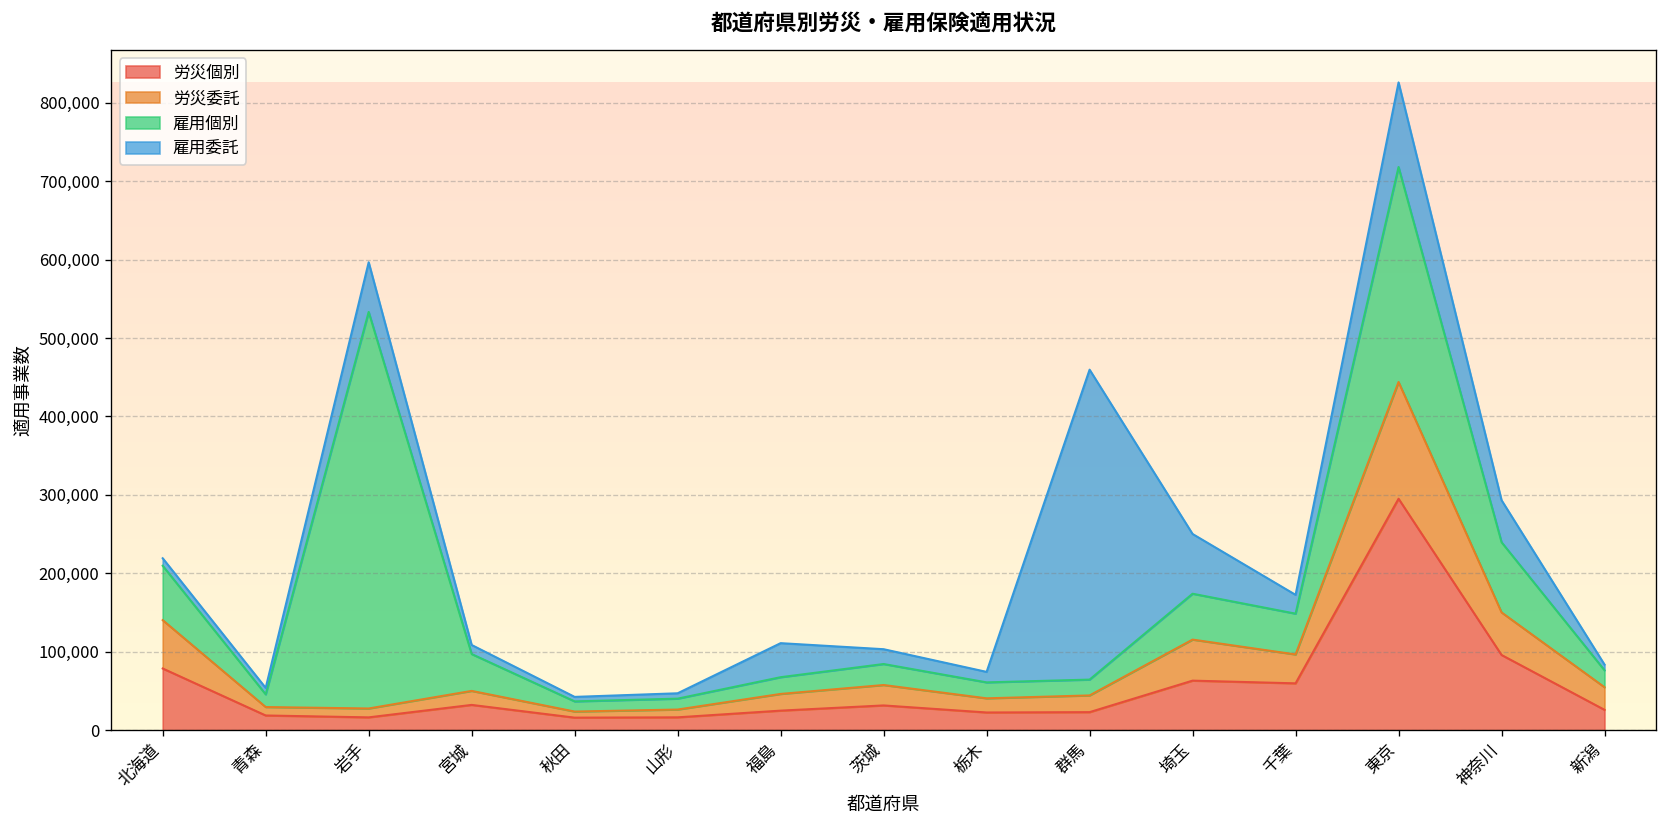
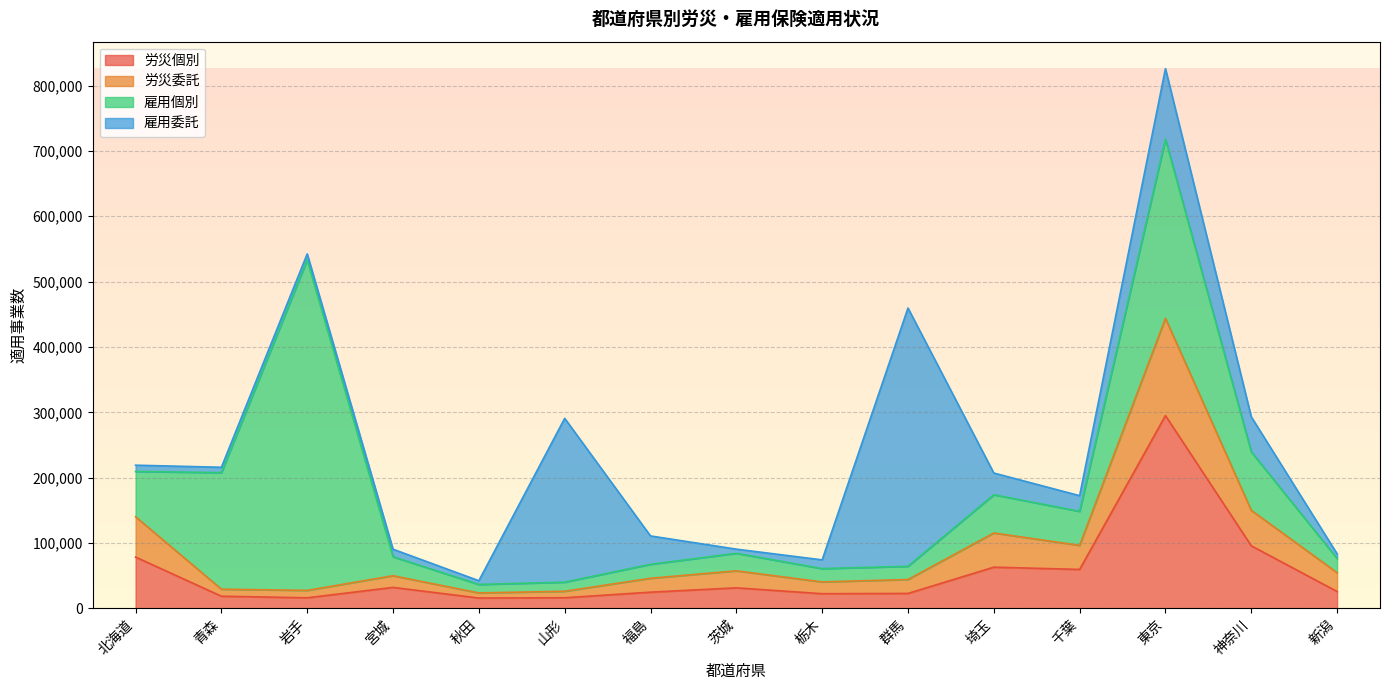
雇用個別, 青森: 20,000 -> 180,000
雇用委託, 岩手: 60,000 -> 10,000
雇用個別, 宮城: 50,000 -> 30,000
雇用委託, 山形: 10,000 -> 250,000
雇用委託, 茨城: 20,000 -> 10,000
雇用委託, 埼玉: 80,000 -> 30,000
